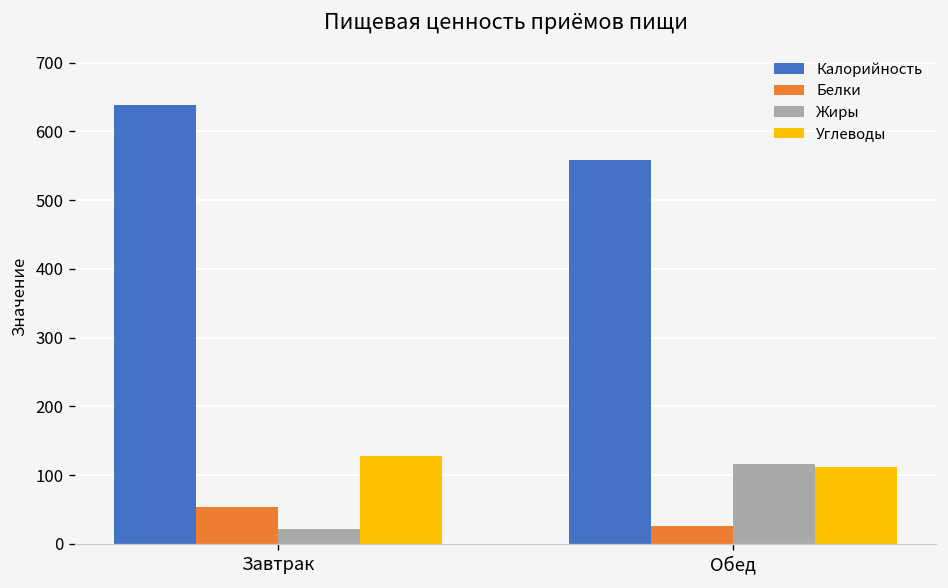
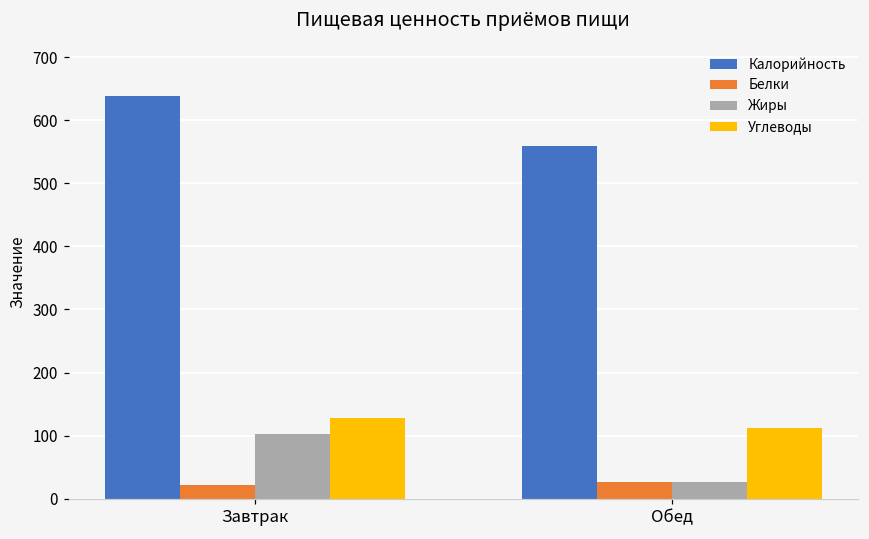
Белки, Завтрак: 50 -> 20
Жиры, Завтрак: 20 -> 100
Жиры, Обед: 120 -> 30
